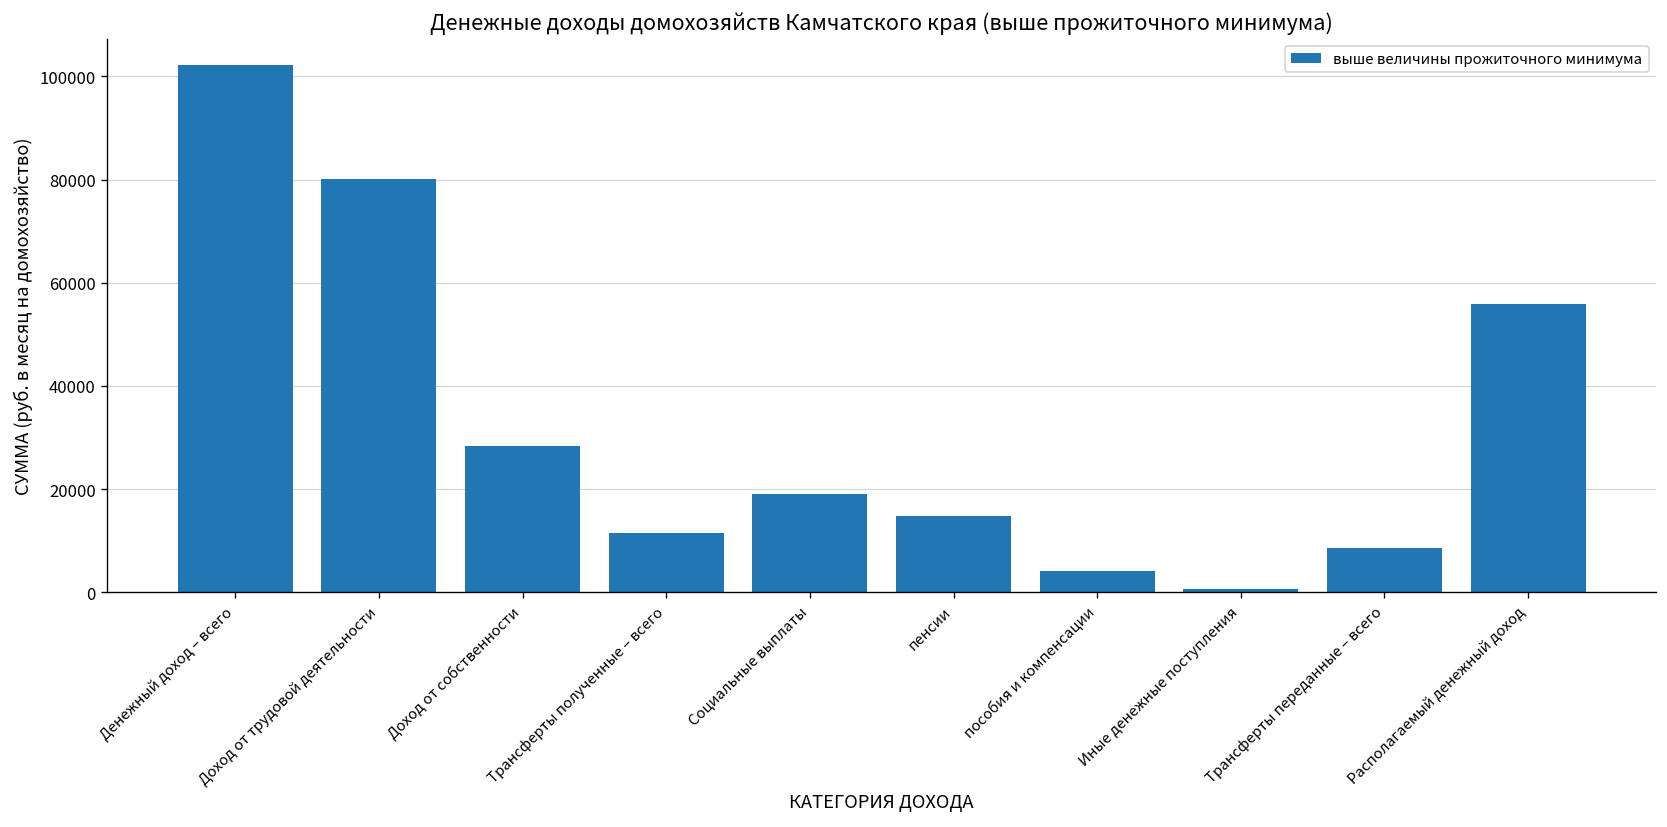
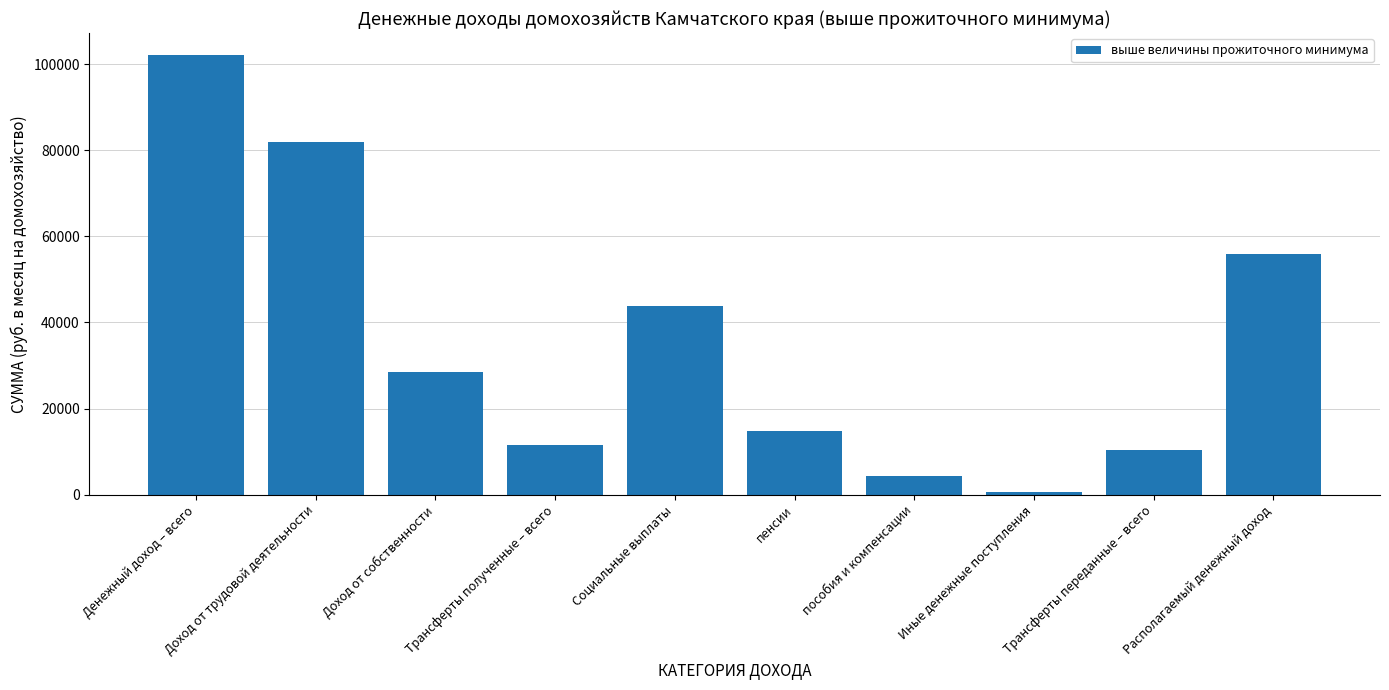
Доход от трудовой деятельности: 80000 -> 82000
Социальные выплаты: 19000 -> 44000
Трансферты переданные – всего: 9000 -> 10000
